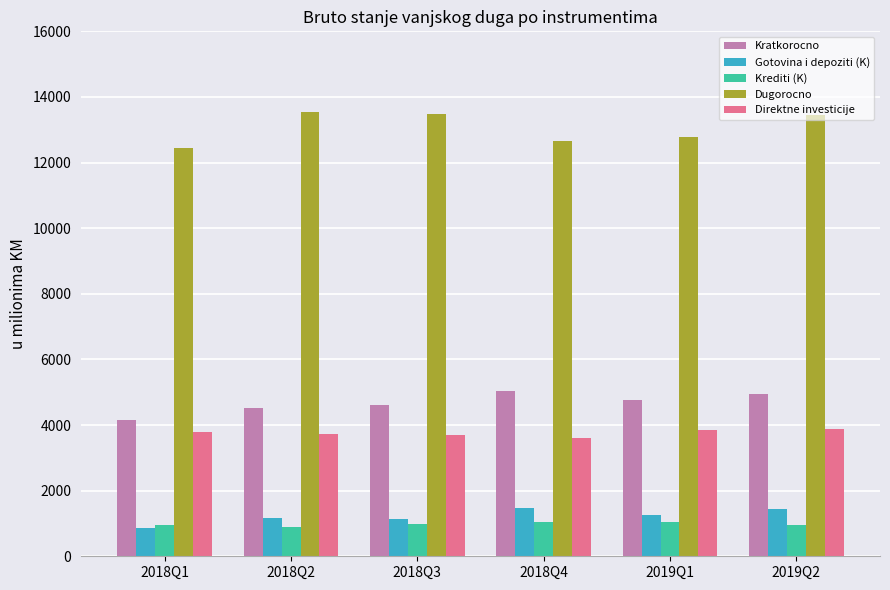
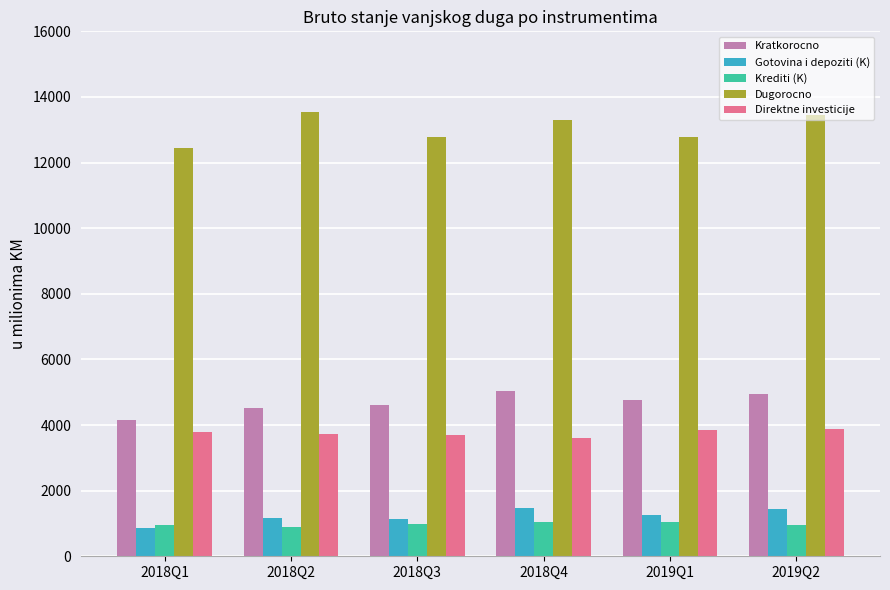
Dugorocno, 2018Q3: 13500 -> 12800
Dugorocno, 2018Q4: 12700 -> 13300
